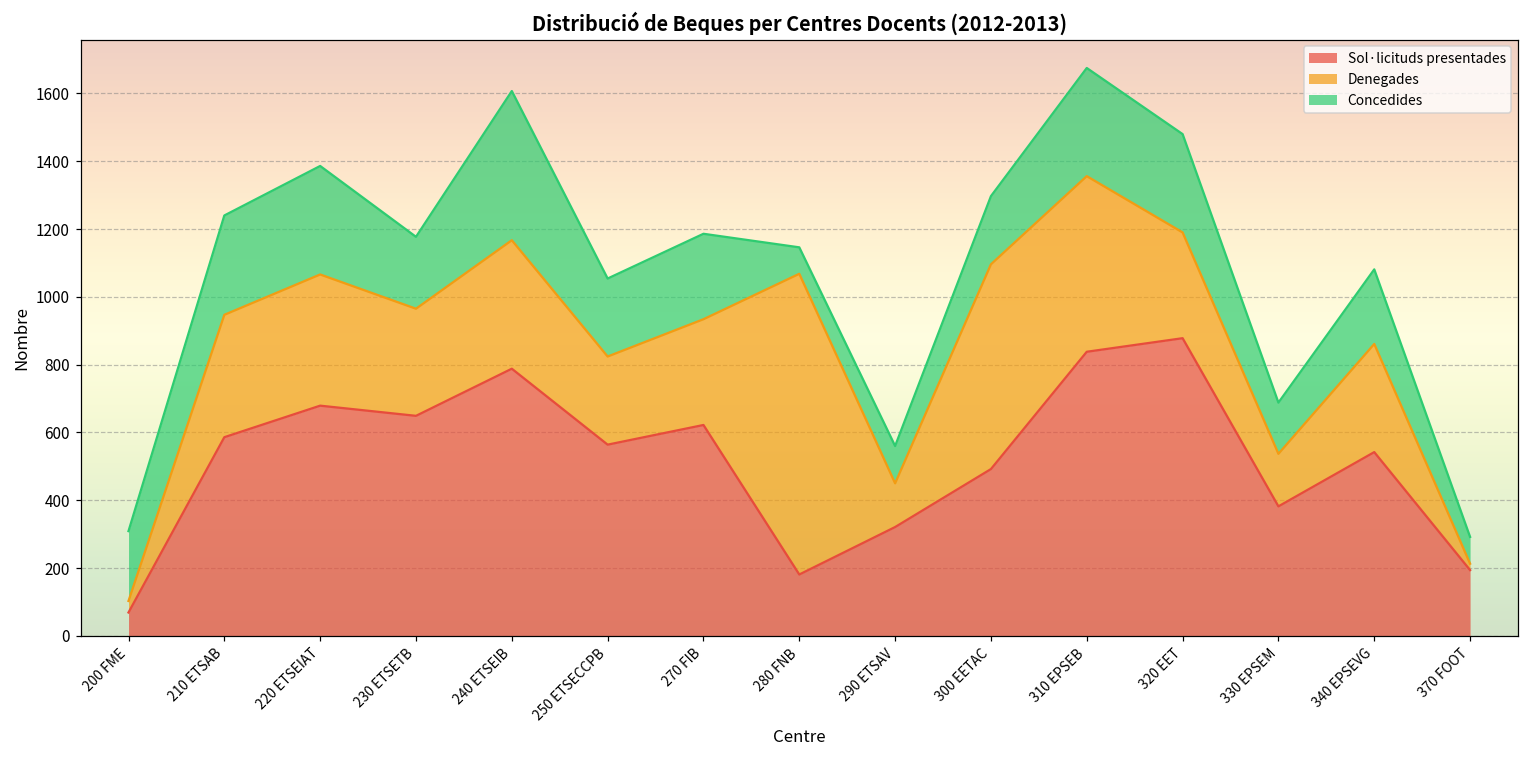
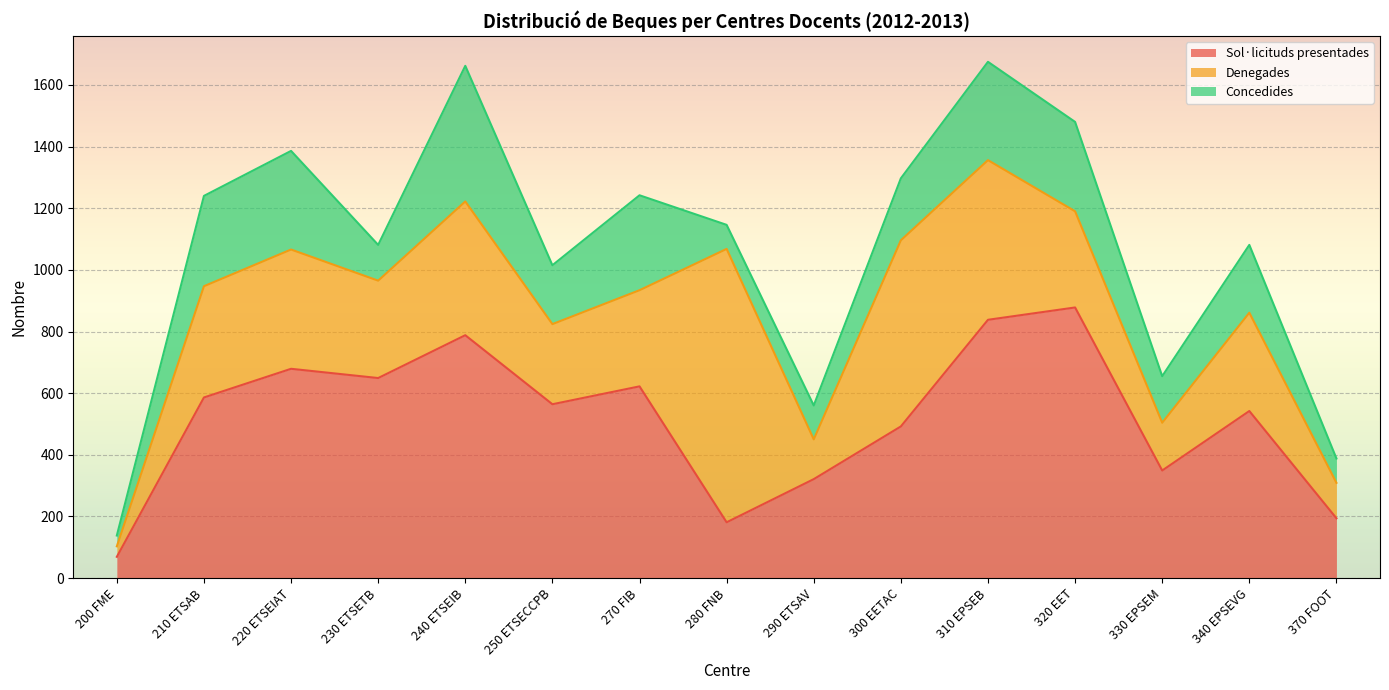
Concedides, 200 FME: 210 -> 40
Concedides, 230 ETSETB: 210 -> 120
Denegades, 240 ETSEIB: 380 -> 430
Concedides, 250 ETSECCPB: 230 -> 190
Concedides, 270 FIB: 250 -> 310
Sol·licituds presentades, 330 EPSEM: 380 -> 350
Denegades, 370 FOOT: 20 -> 120
